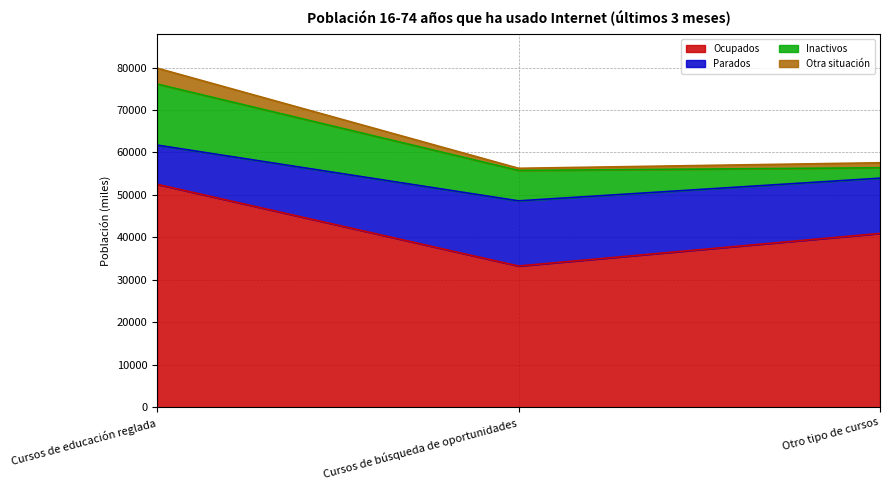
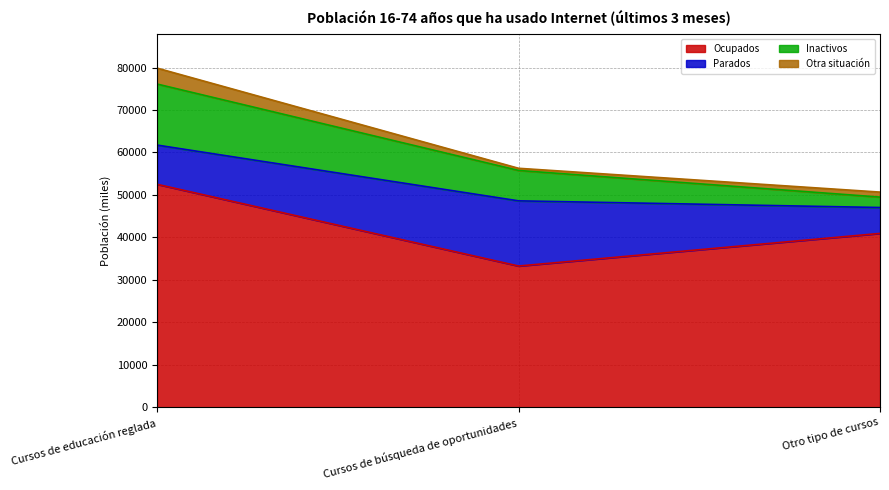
Parados, Otro tipo de cursos: 13000 -> 6000
